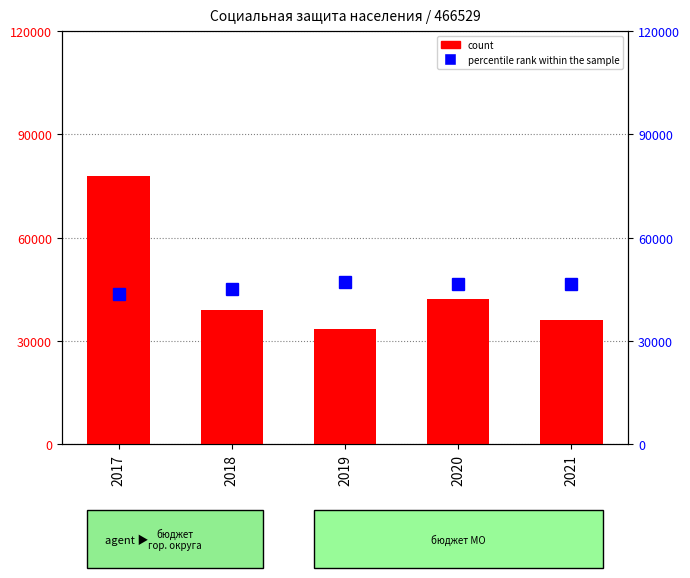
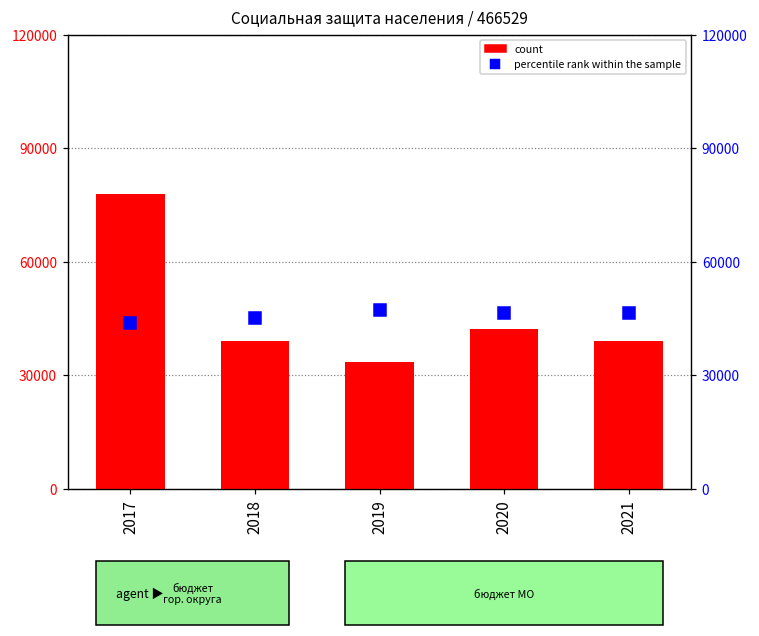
count, 2021: 36000 -> 39000
